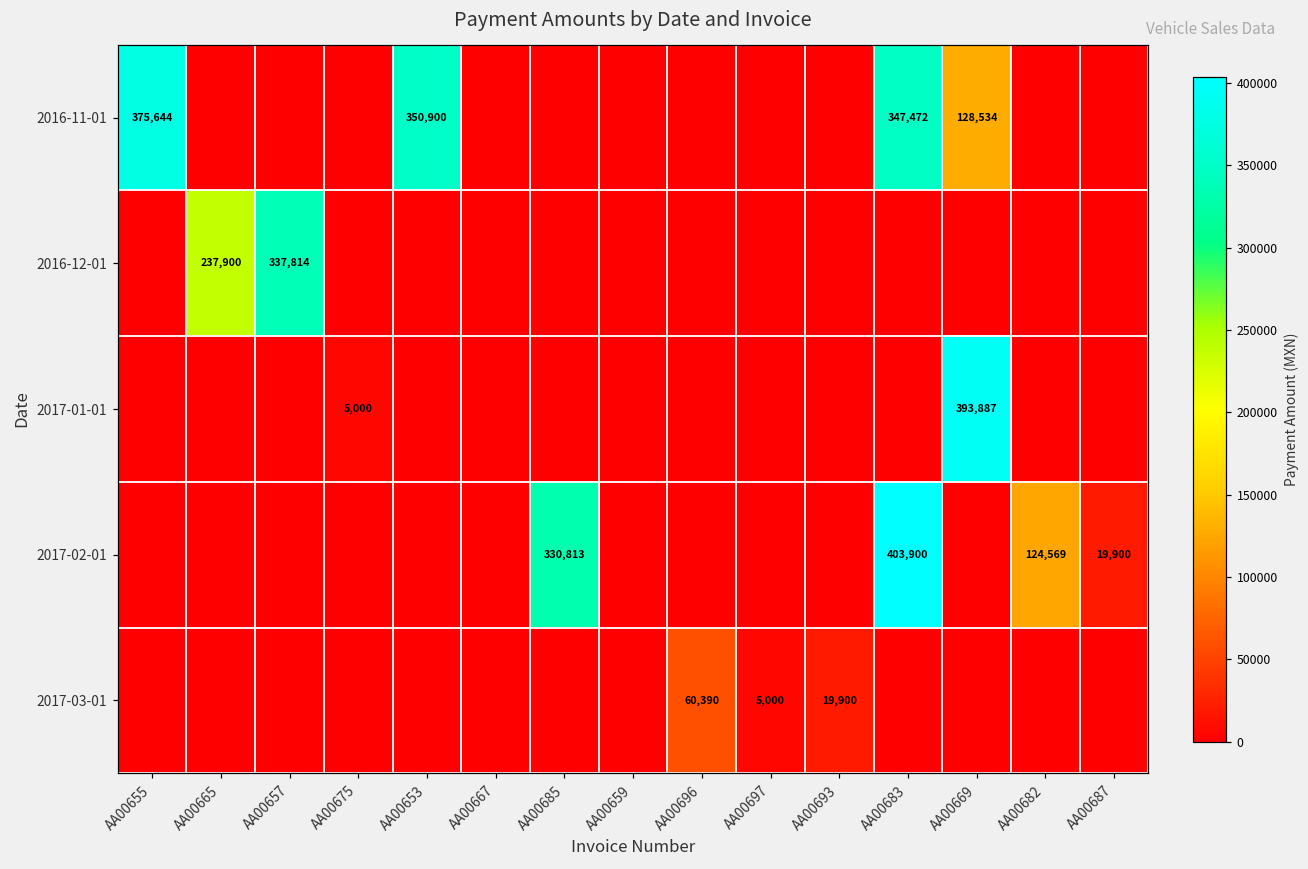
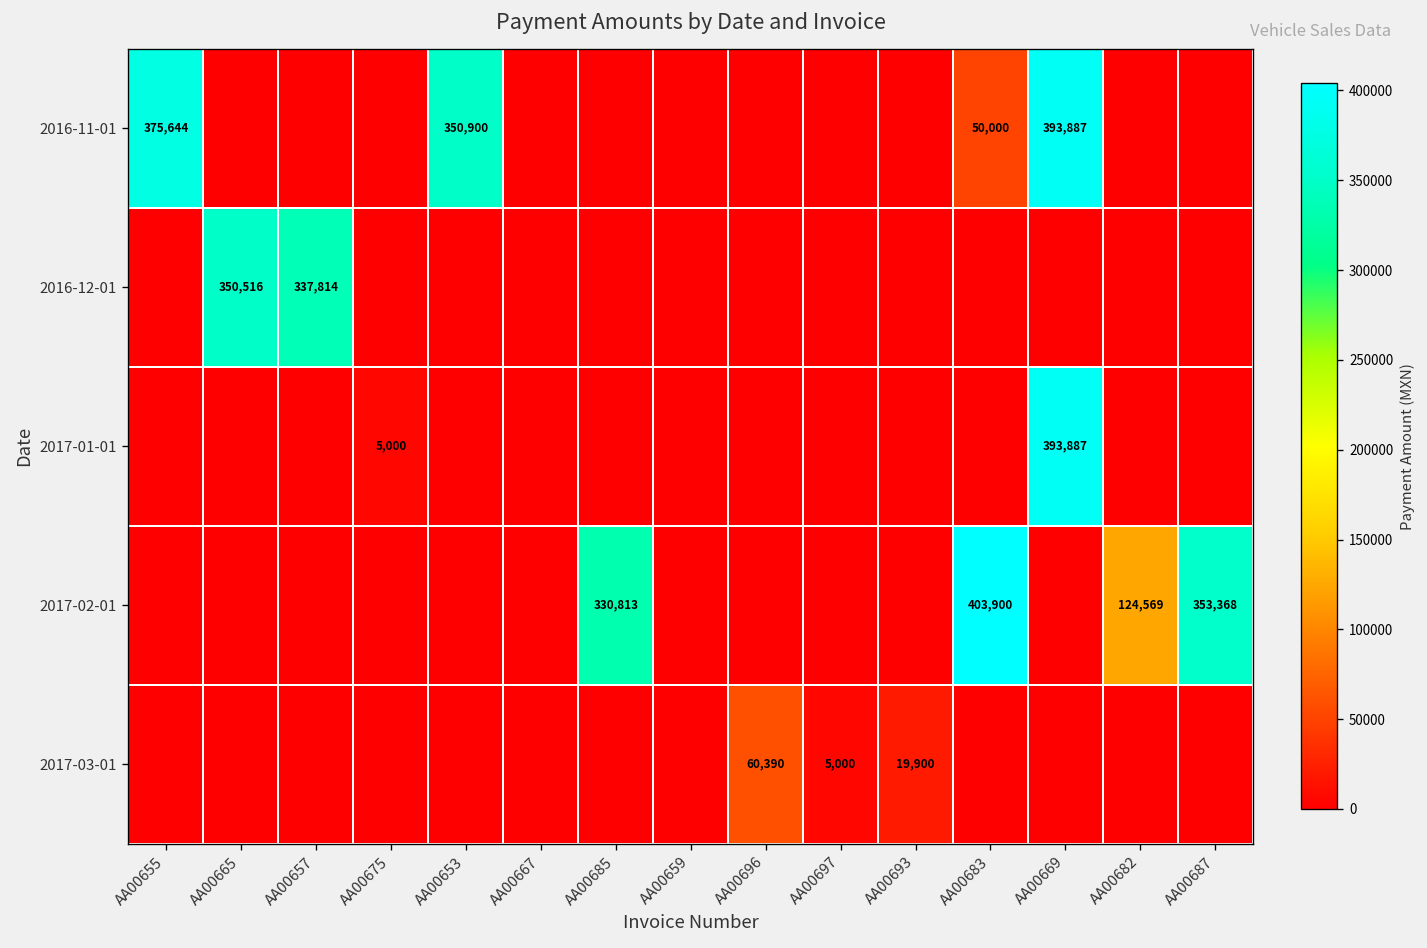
2016-11-01, AA00683: 347,472 -> 50,000
2016-11-01, AA00669: 128,534 -> 393,887
2016-12-01, AA00665: 237,900 -> 350,516
2017-02-01, AA00687: 19,900 -> 353,368
